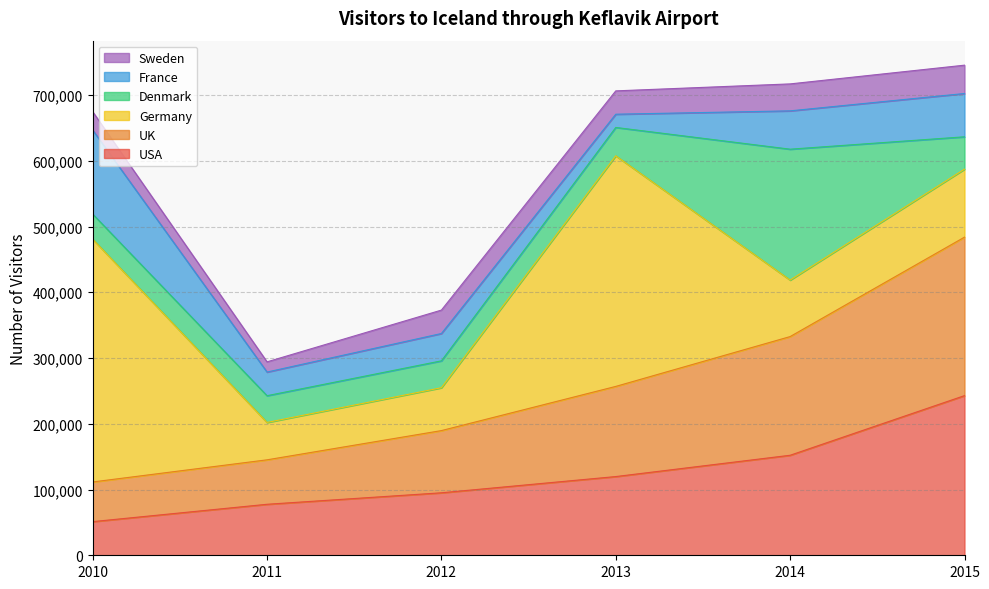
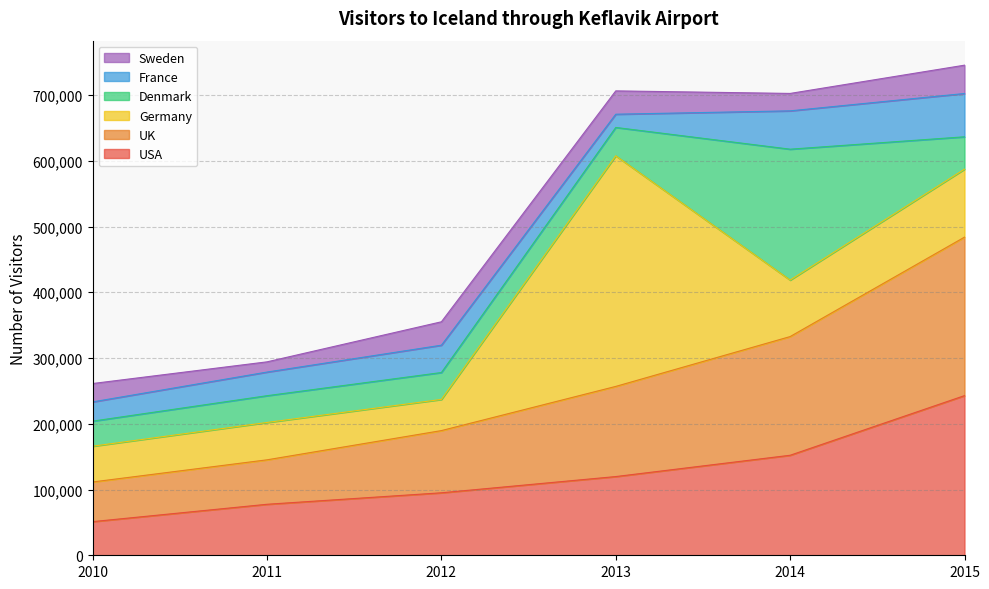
Germany, 2010: 370,000 -> 50,000
France, 2010: 130,000 -> 30,000
Germany, 2012: 70,000 -> 50,000
Sweden, 2014: 40,000 -> 30,000
